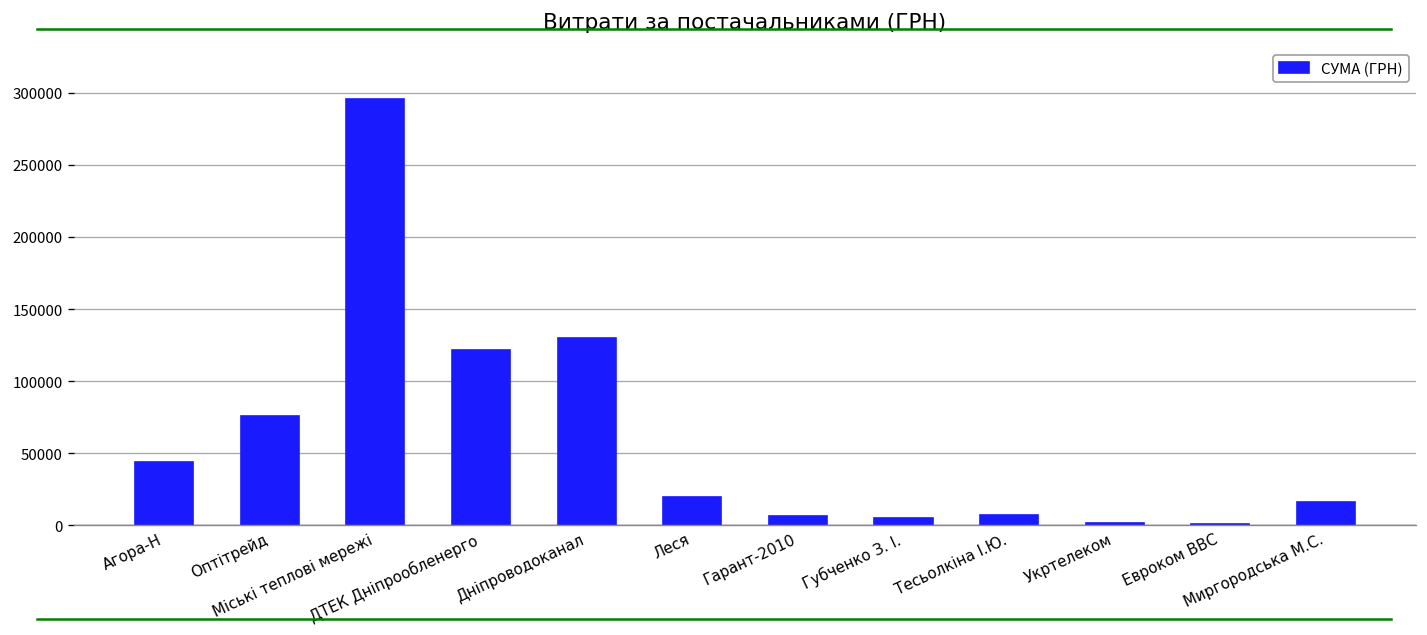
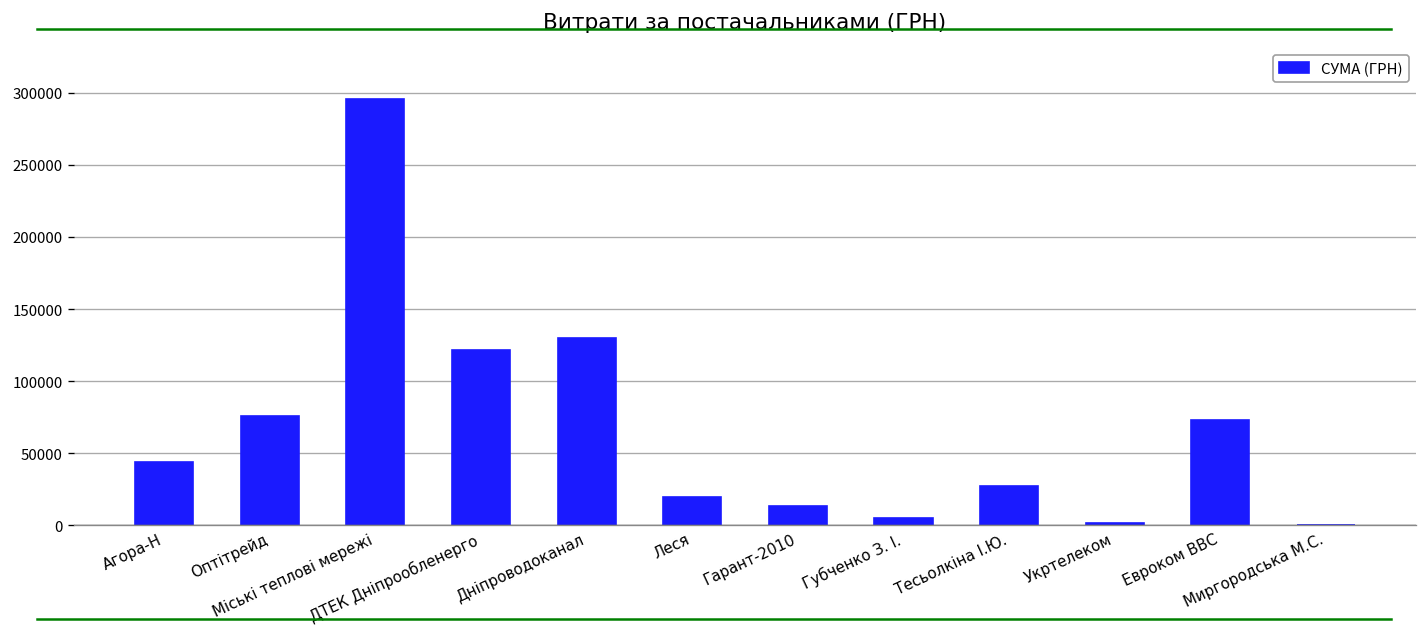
Гарант-2010: 6000 -> 14000
Тесьолкіна І.Ю.: 7000 -> 27000
Евроком ВВС: 1000 -> 73000
Миргородська М.С.: 16000 -> 1000
